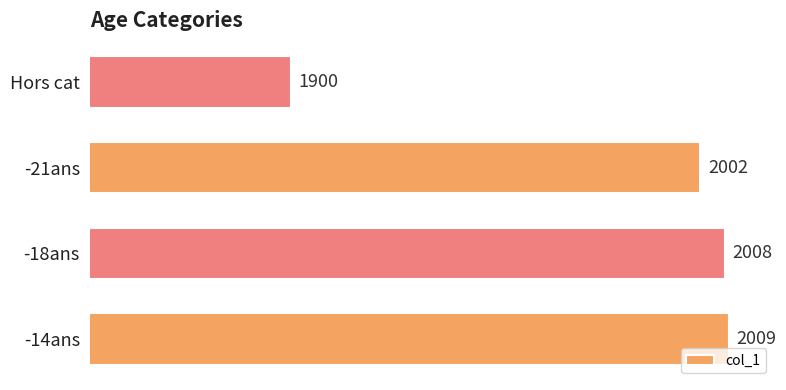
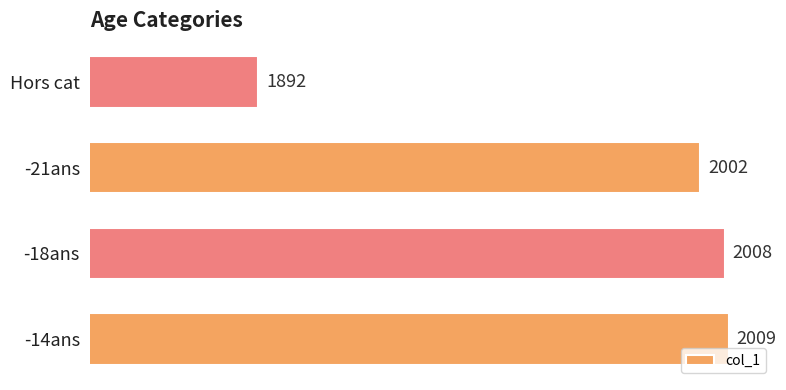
Hors cat: 1900 -> 1892
